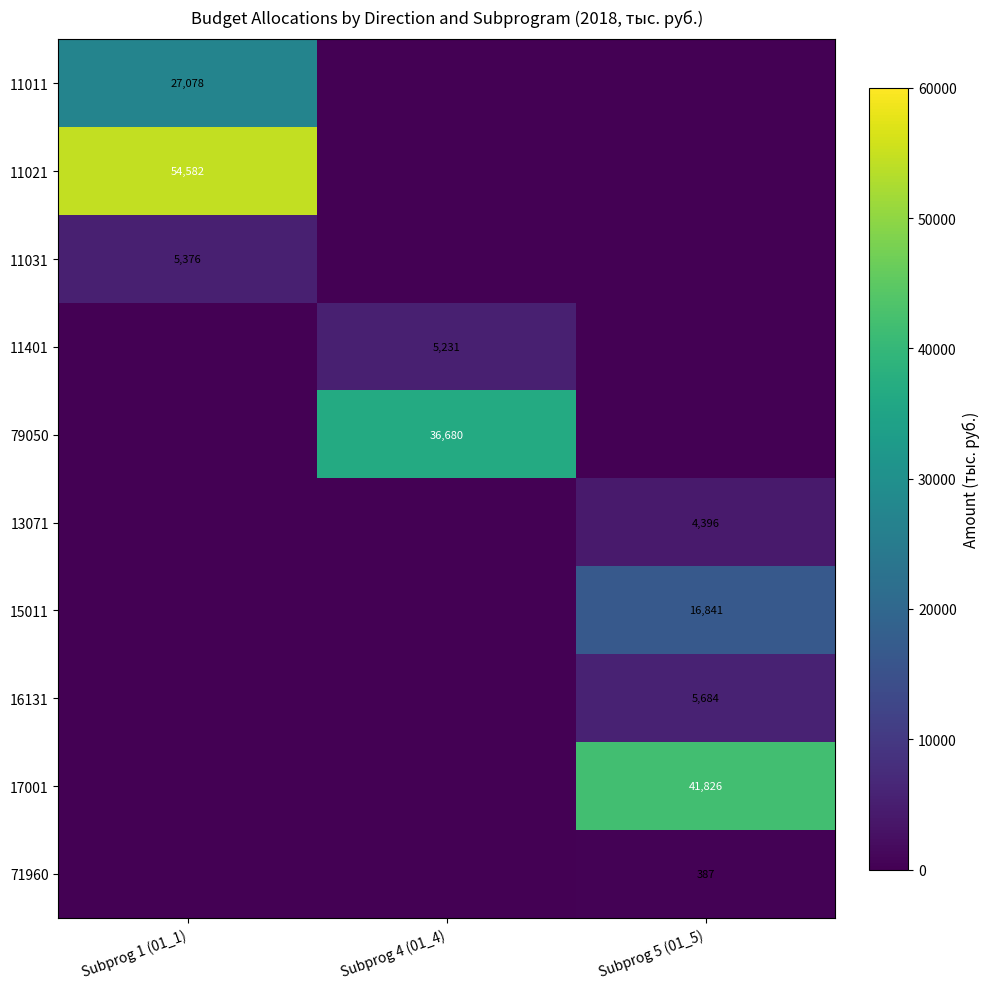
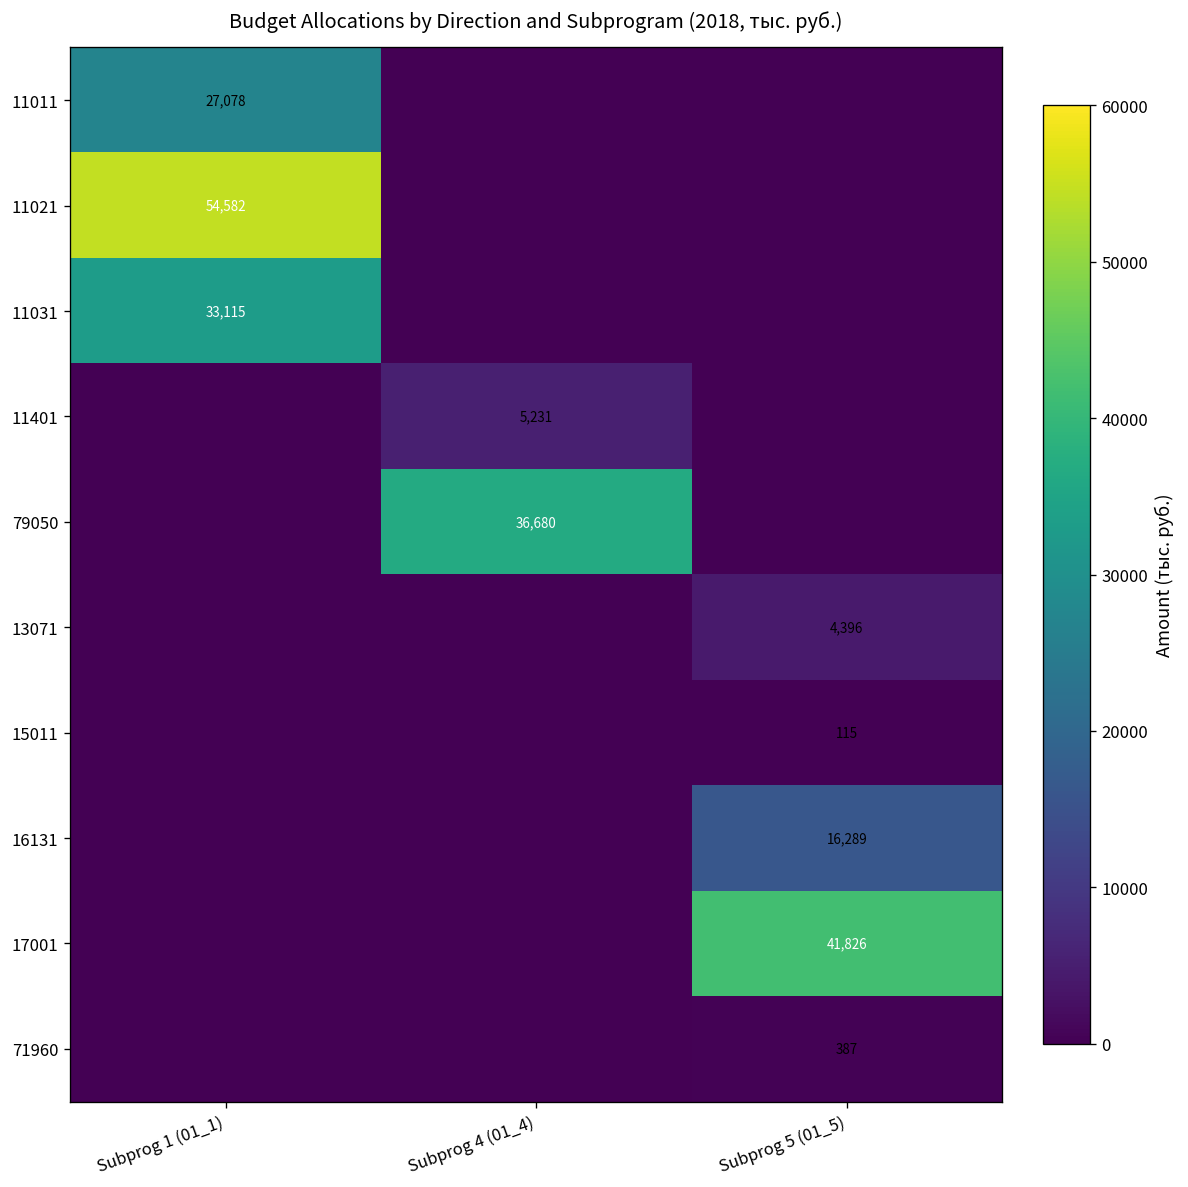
11031, Subprog 1 (01_1): 5,376 -> 33,115
15011, Subprog 5 (01_5): 16,841 -> 115
16131, Subprog 5 (01_5): 5,684 -> 16,289
